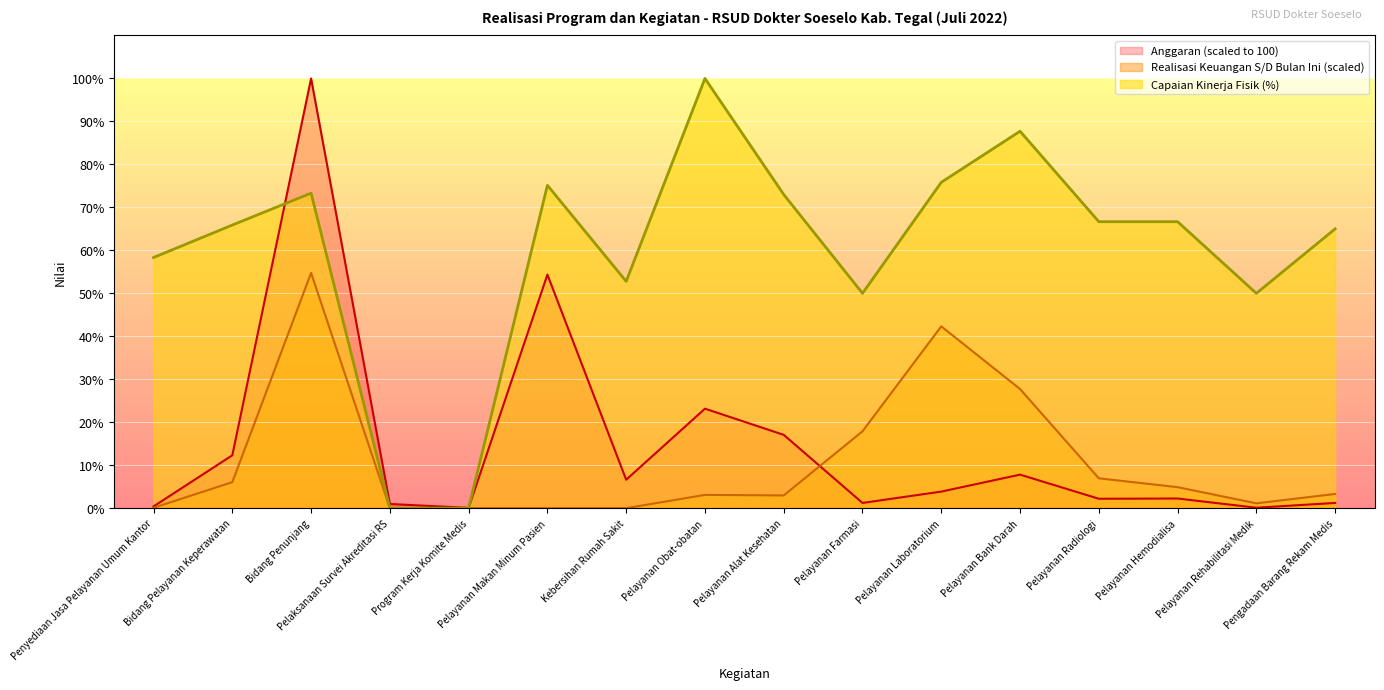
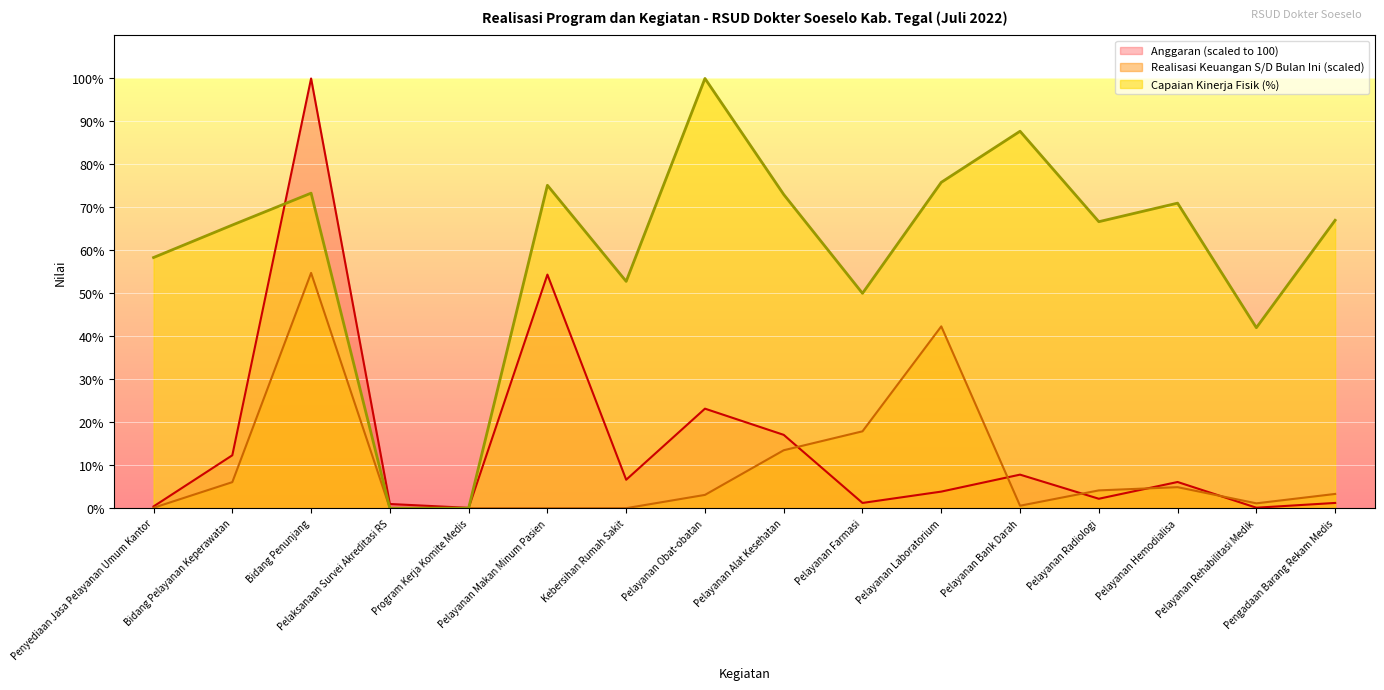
Realisasi Keuangan S/D Bulan Ini (scaled), Pelayanan Alat Kesehatan: 3% -> 13%
Realisasi Keuangan S/D Bulan Ini (scaled), Pelayanan Bank Darah: 28% -> 1%
Realisasi Keuangan S/D Bulan Ini (scaled), Pelayanan Radiologi: 7% -> 4%
Anggaran (scaled to 100), Pelayanan Hemodialisa: 2% -> 6%
Capaian Kinerja Fisik (%), Pelayanan Hemodialisa: 67% -> 71%
Capaian Kinerja Fisik (%), Pelayanan Rehabilitasi Medik: 50% -> 42%
Capaian Kinerja Fisik (%), Pengadaan Barang Rekam Medis: 65% -> 67%
